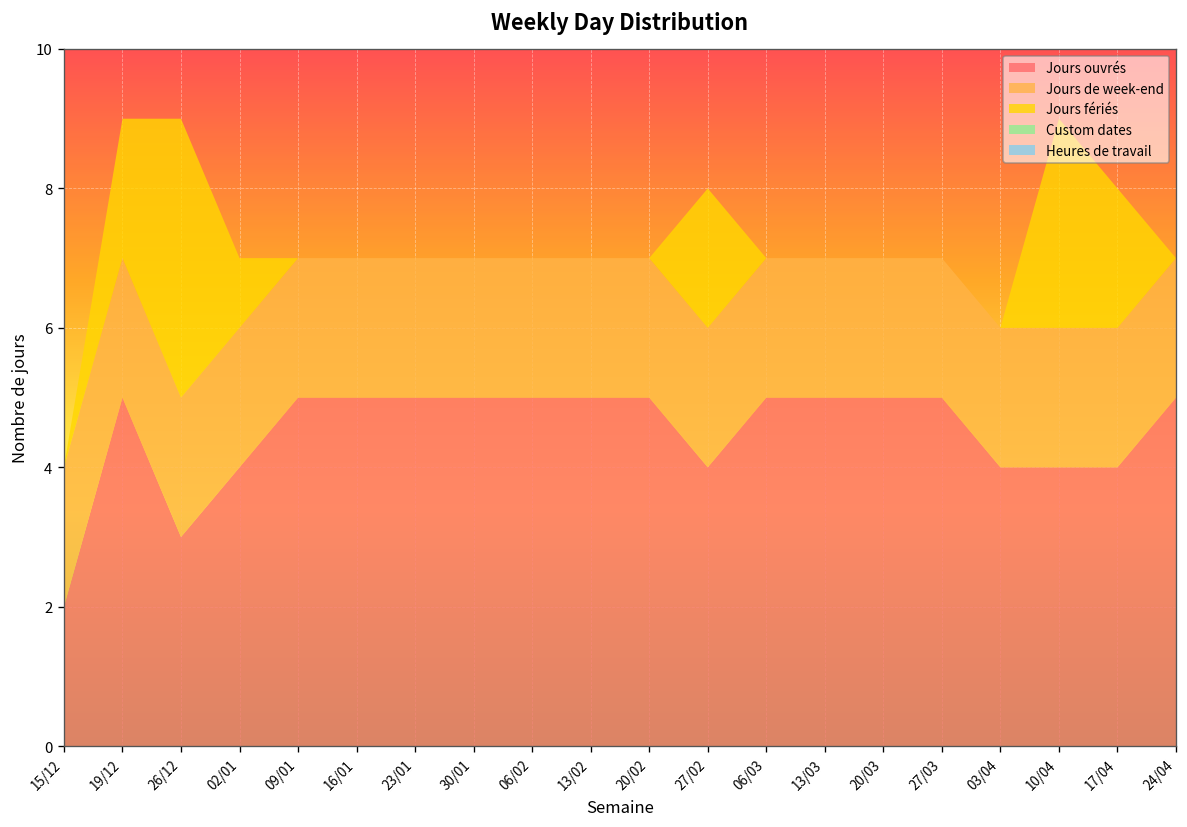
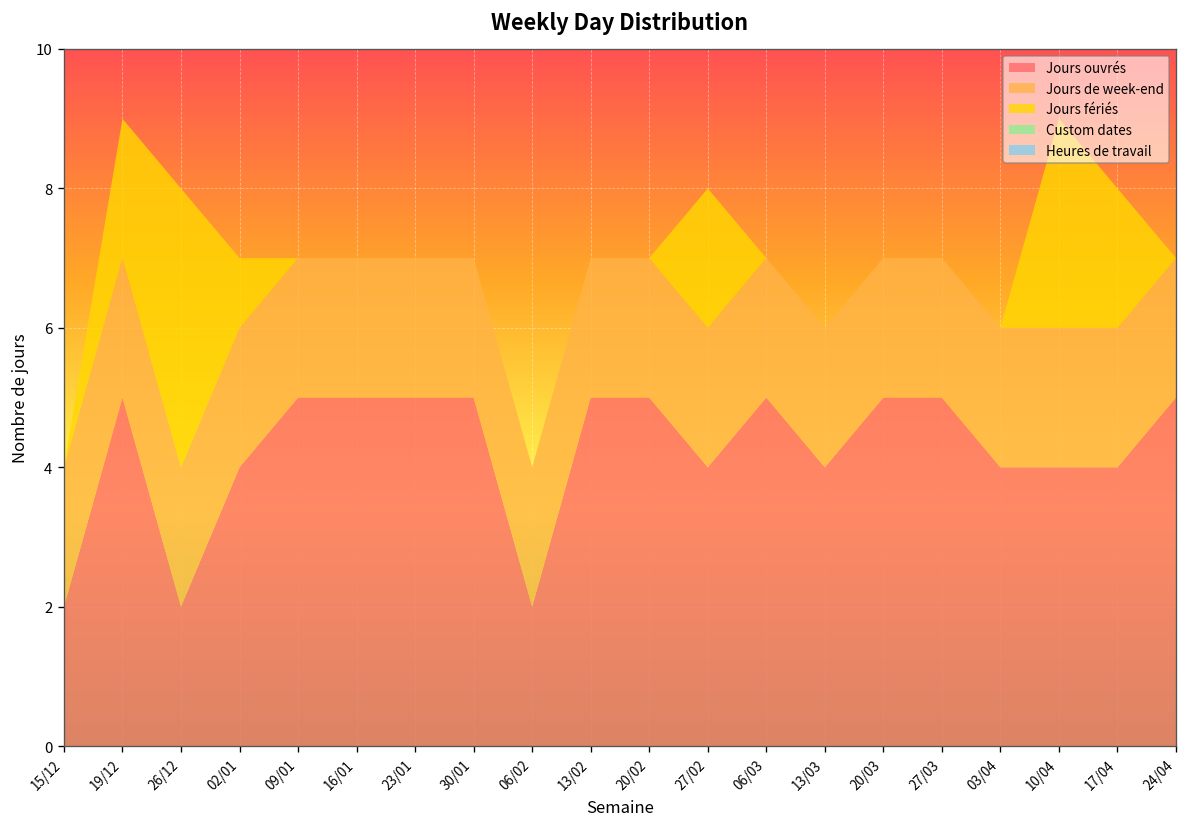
Jours ouvrés, 26/12: 3 -> 2
Jours ouvrés, 06/02: 5 -> 2
Jours ouvrés, 13/03: 5 -> 4
